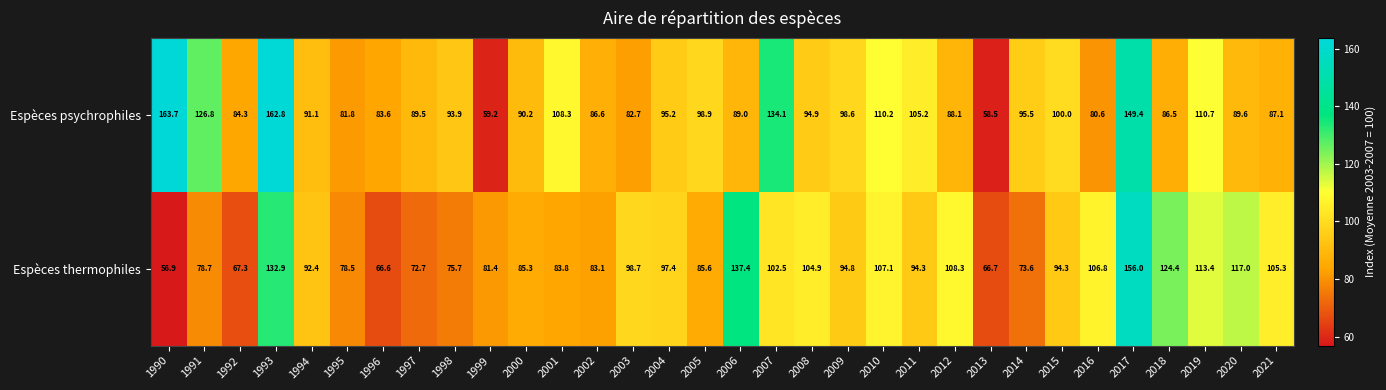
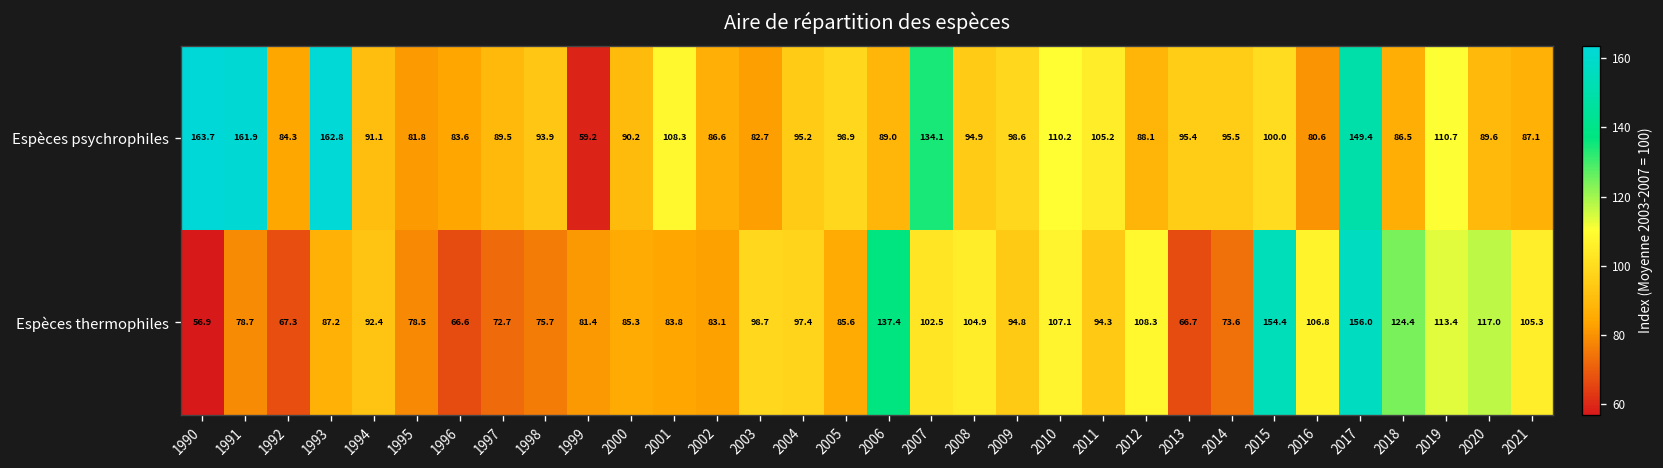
Espèces psychrophiles, 1991: 126.8 -> 161.9
Espèces psychrophiles, 2013: 58.5 -> 95.4
Espèces thermophiles, 1993: 132.9 -> 87.2
Espèces thermophiles, 2015: 94.3 -> 154.4
